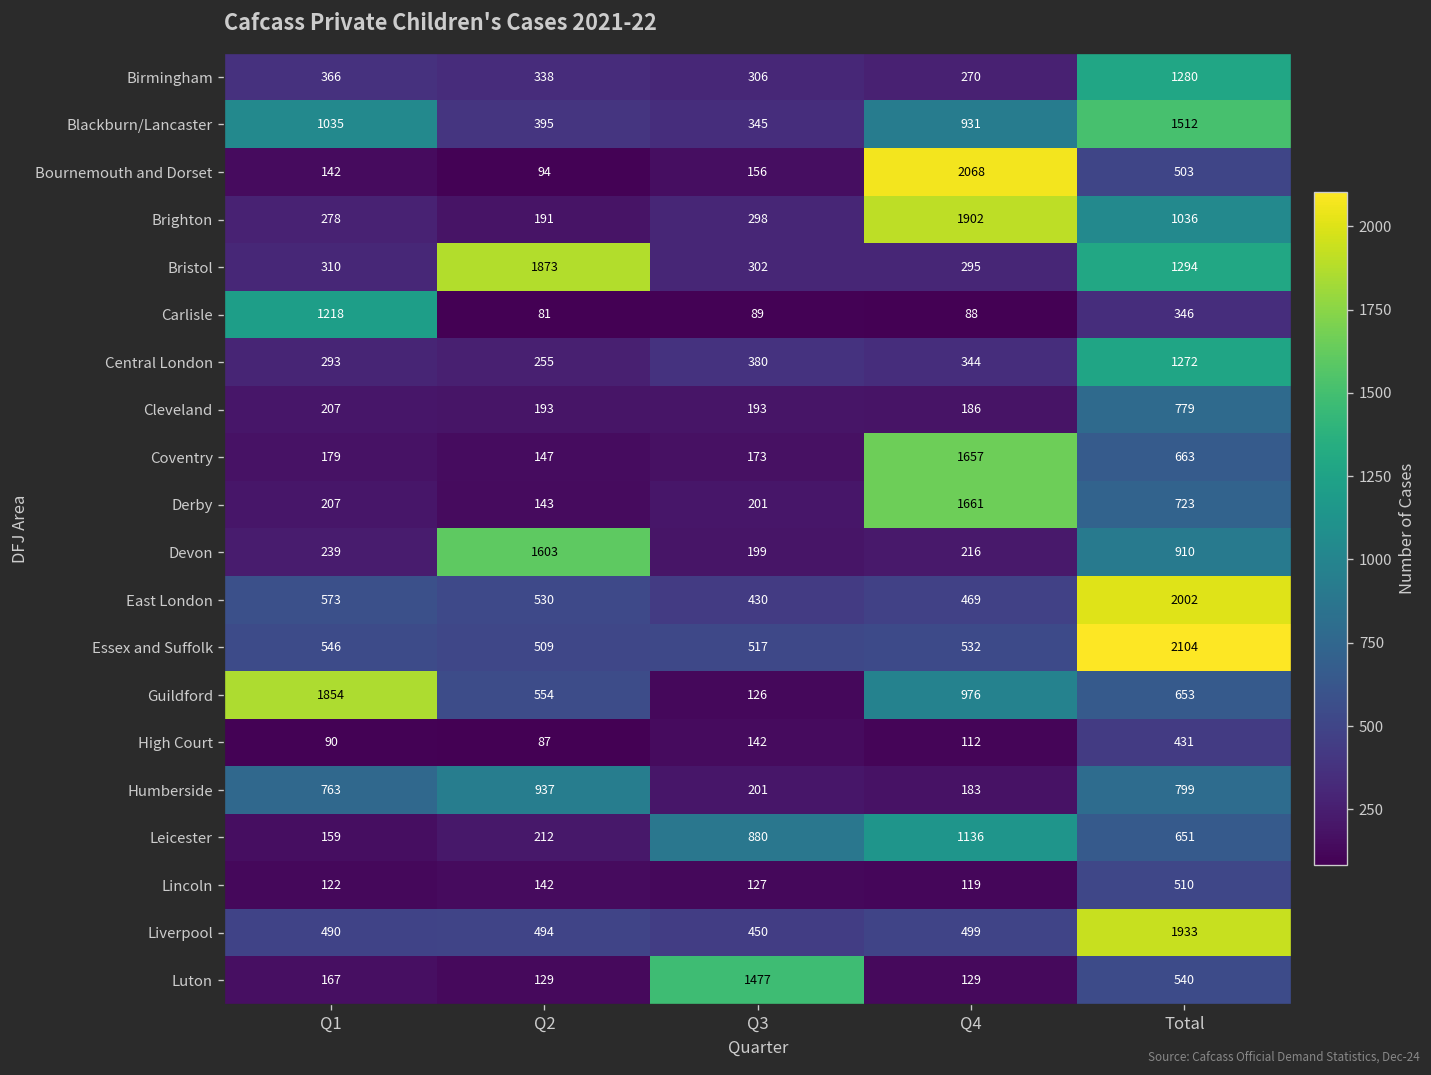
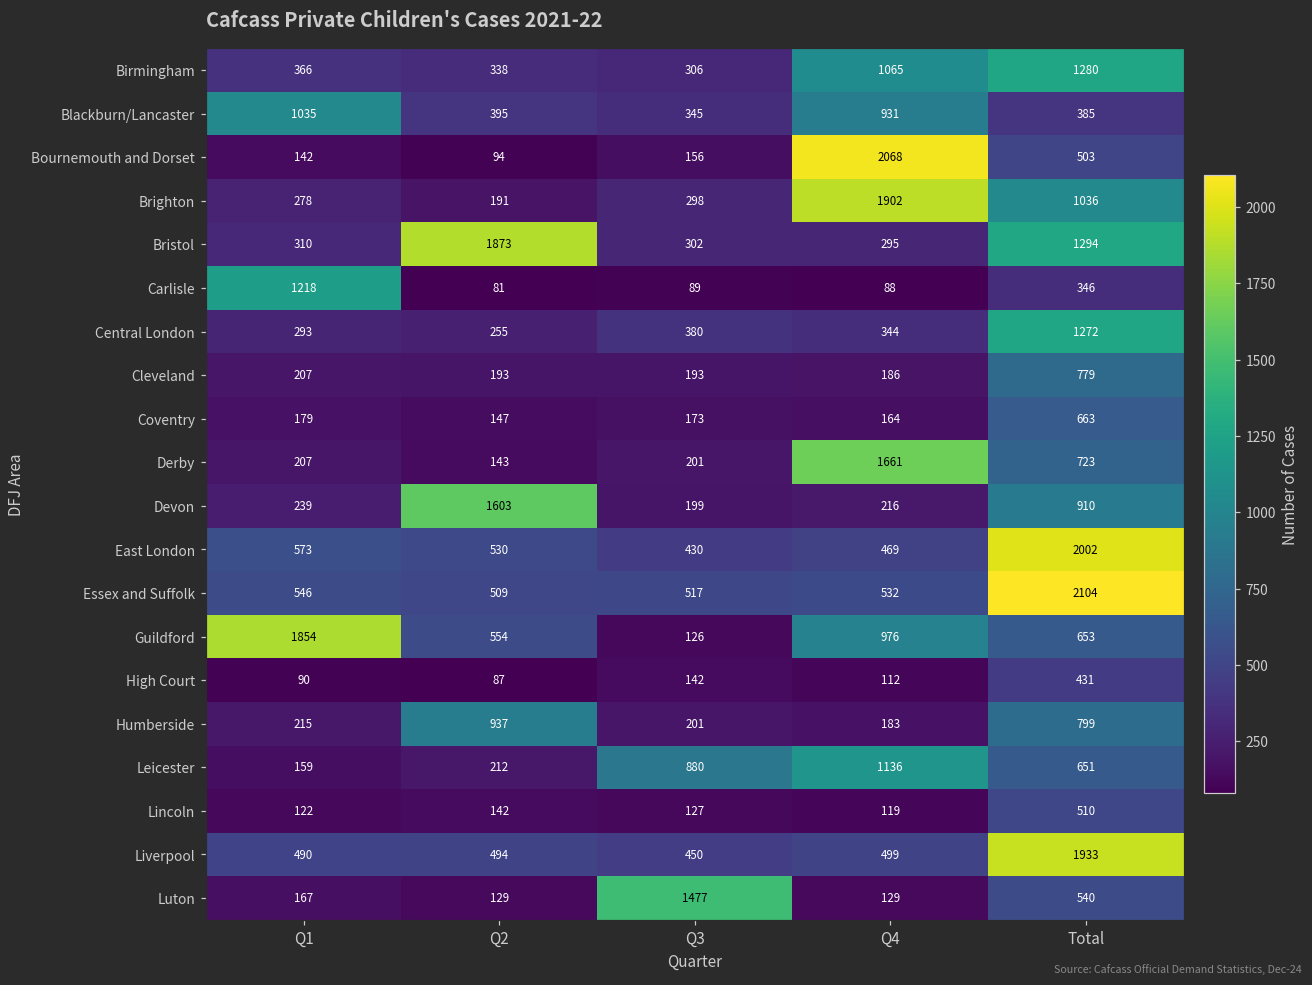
Birmingham, Q4: 270 -> 1065
Blackburn/Lancaster, Total: 1512 -> 385
Coventry, Q4: 1657 -> 164
Humberside, Q1: 763 -> 215
